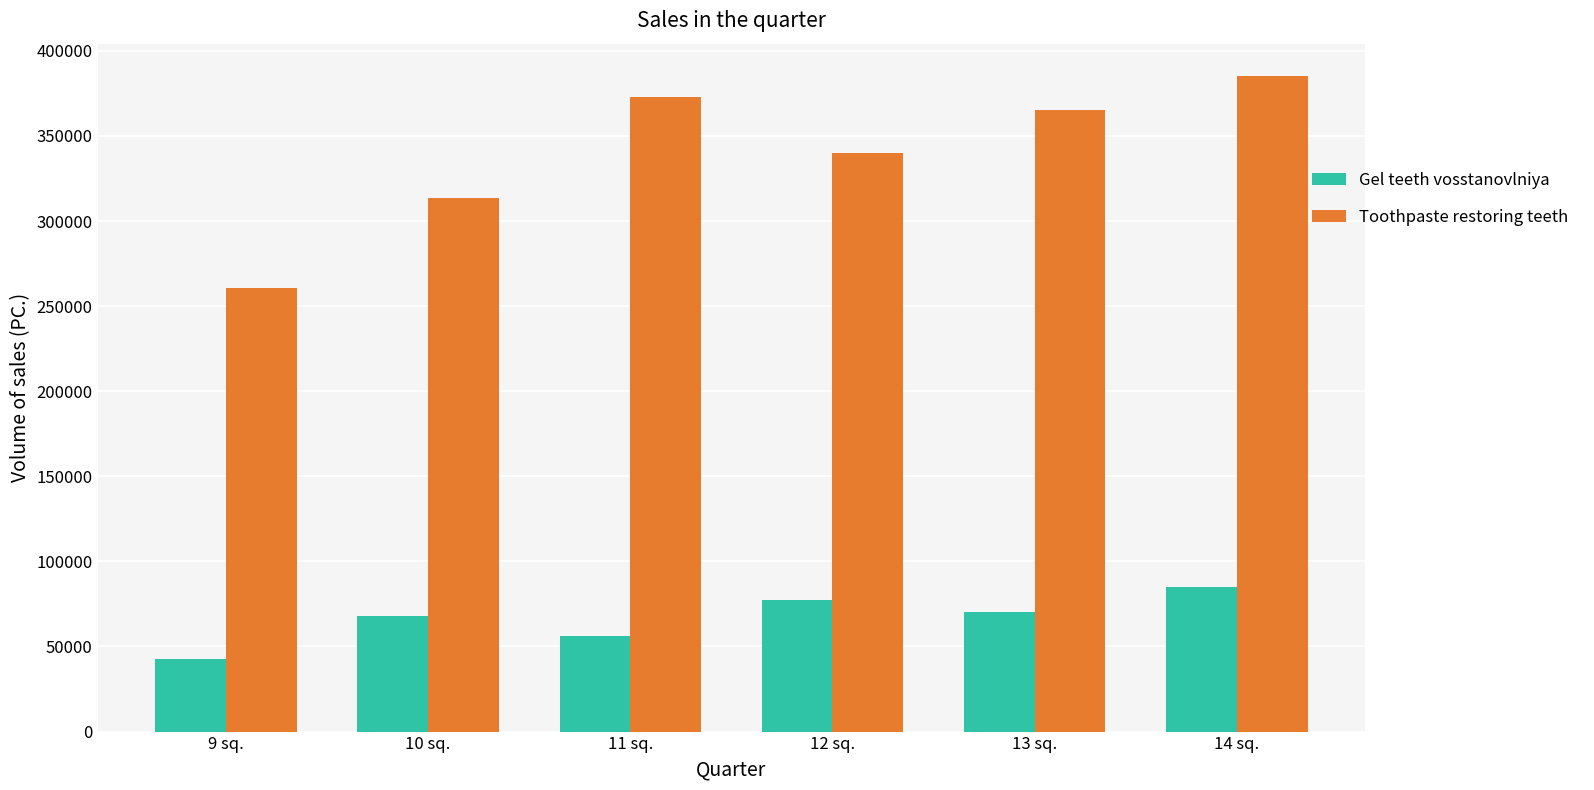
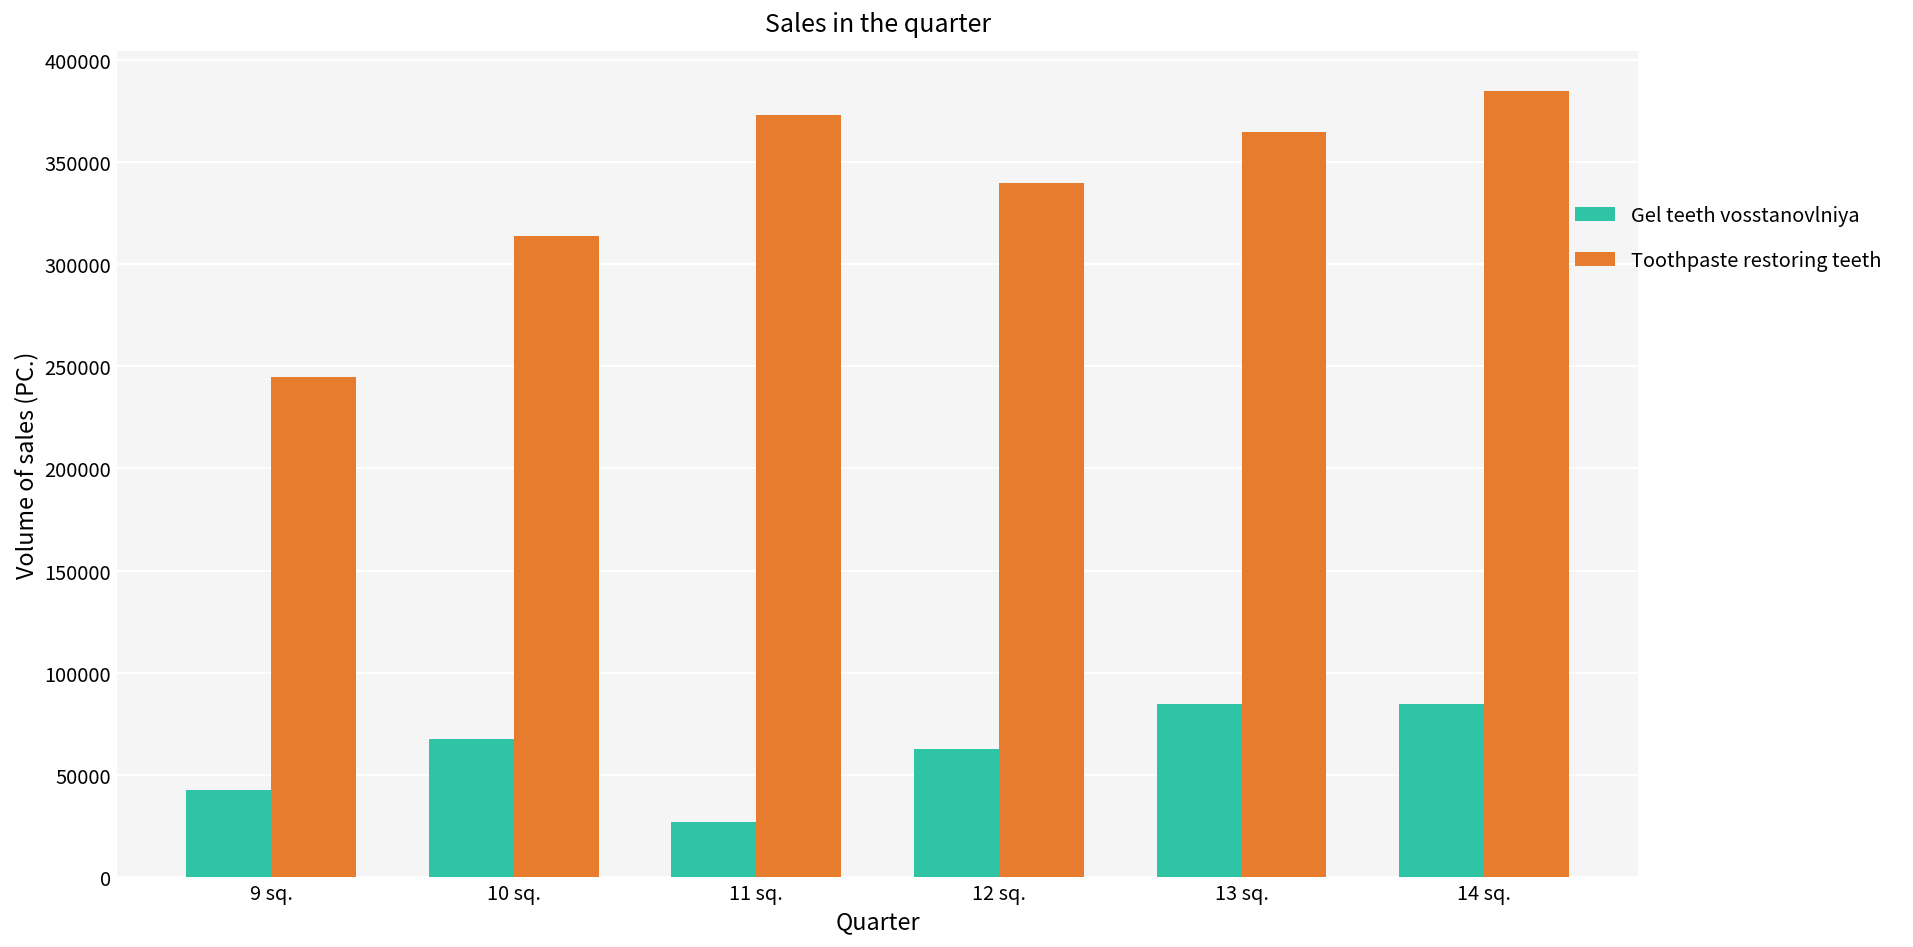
Toothpaste restoring teeth, 9 sq.: 260000 -> 245000
Gel teeth vosstanovlniya, 11 sq.: 56000 -> 27000
Gel teeth vosstanovlniya, 12 sq.: 77000 -> 63000
Gel teeth vosstanovlniya, 13 sq.: 71000 -> 84000
